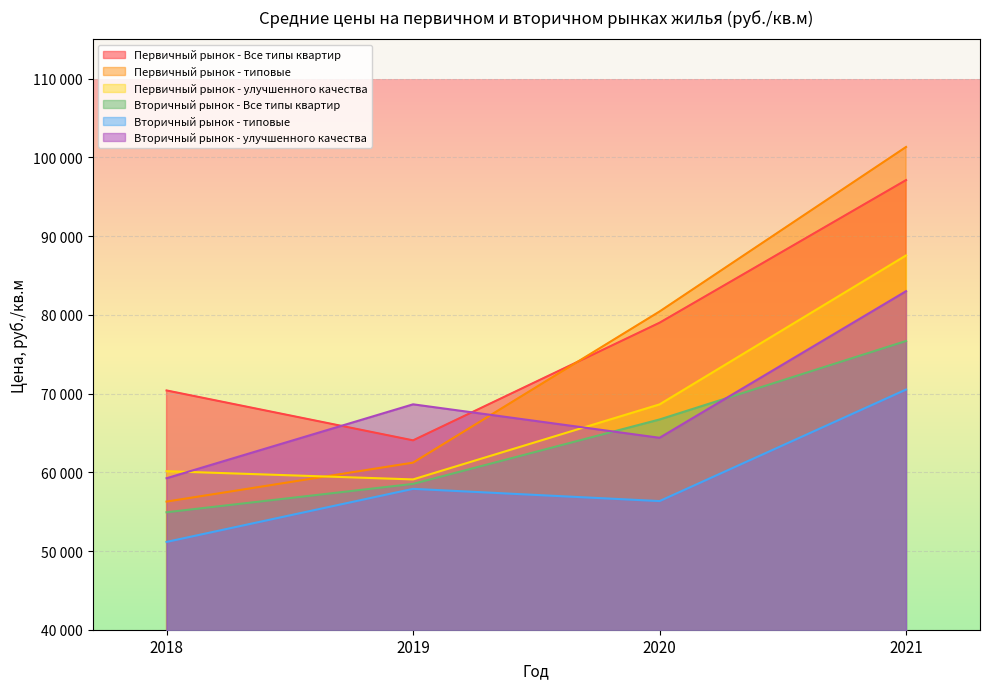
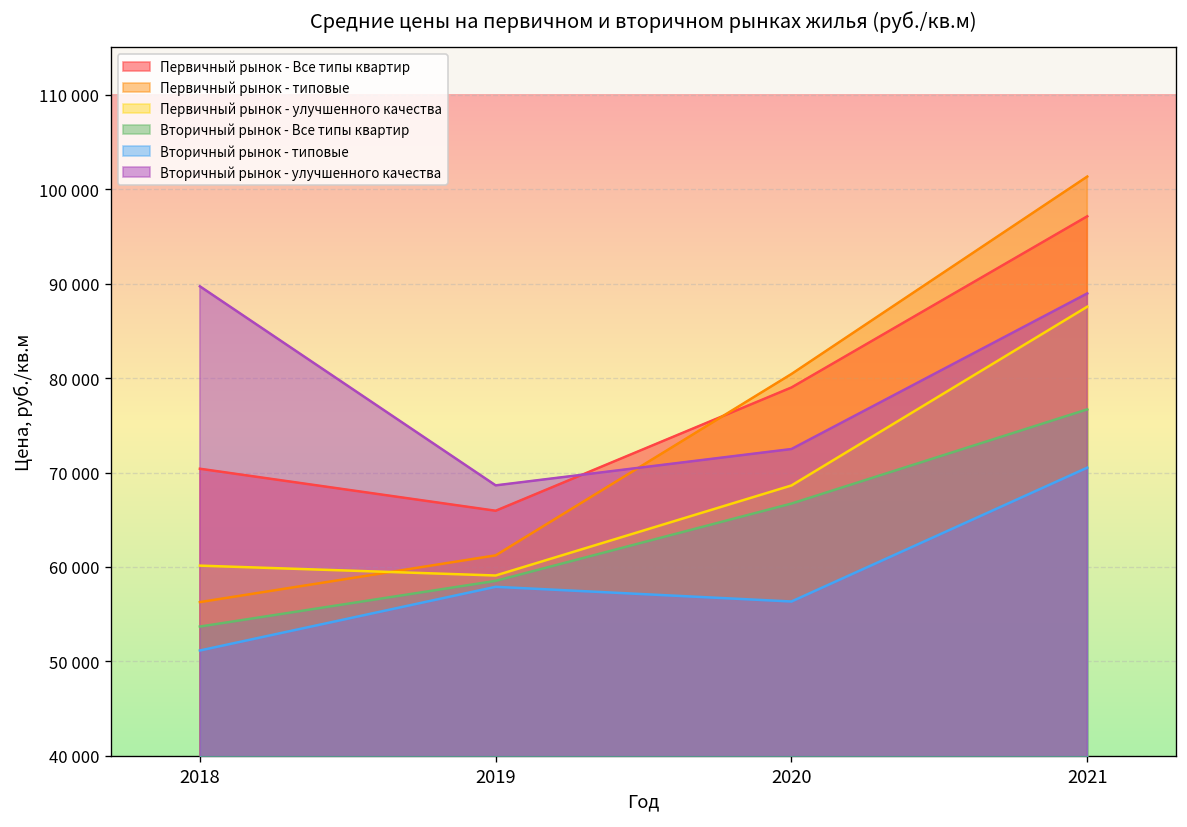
Вторичный рынок - Все типы квартир, 2018: 55000 -> 54000
Вторичный рынок - улучшенного качества, 2018: 59000 -> 90000
Первичный рынок - Все типы квартир, 2019: 64000 -> 66000
Вторичный рынок - улучшенного качества, 2020: 64000 -> 72000
Вторичный рынок - улучшенного качества, 2021: 83000 -> 89000
